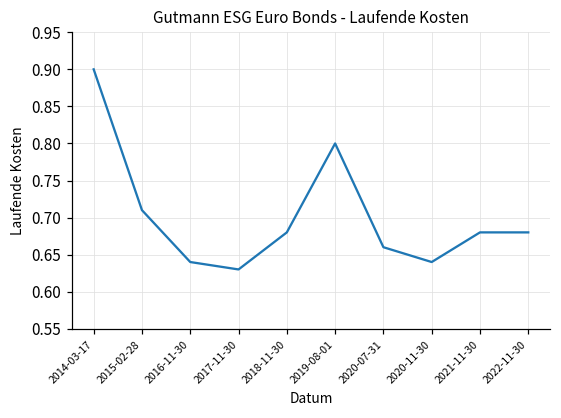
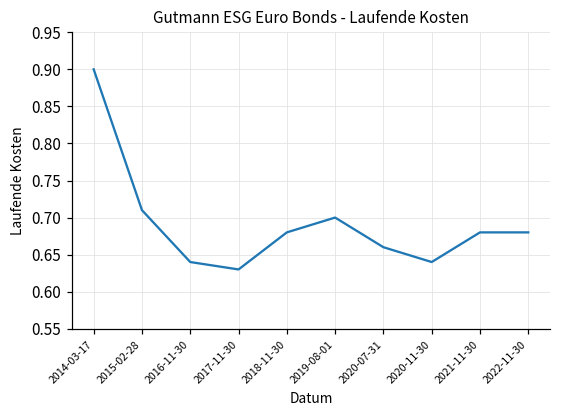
2019-08-01: 0.8 -> 0.7
